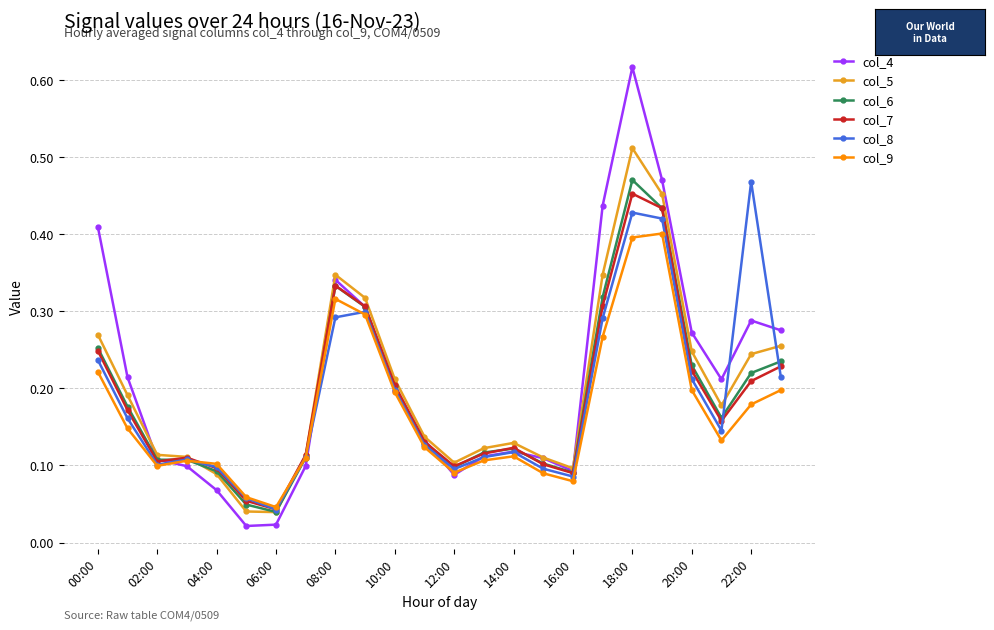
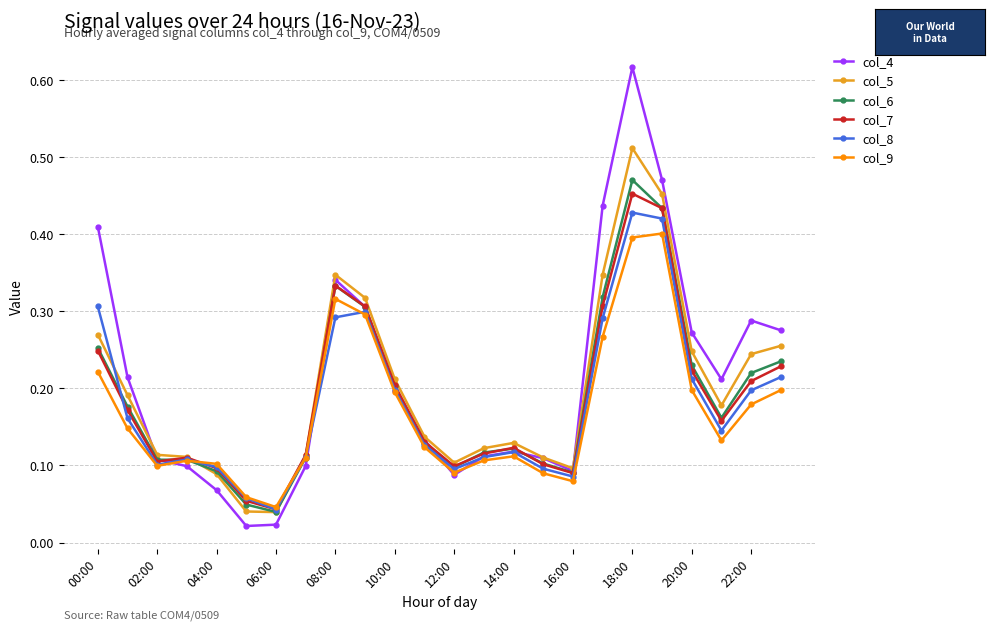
col_8, 00:00: 0.24 -> 0.31
col_8, 22:00: 0.47 -> 0.20
